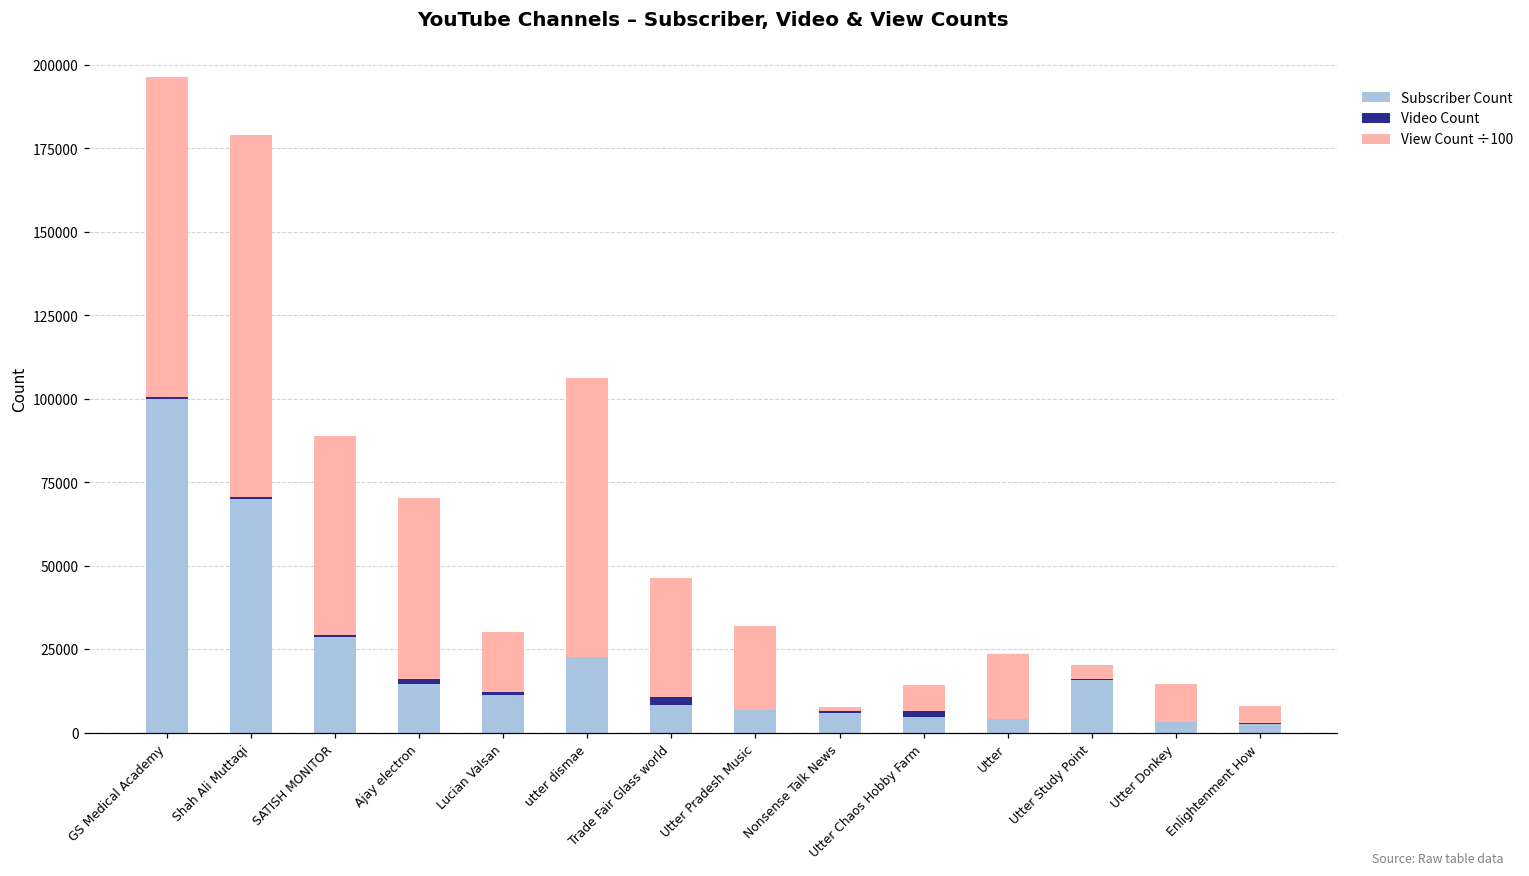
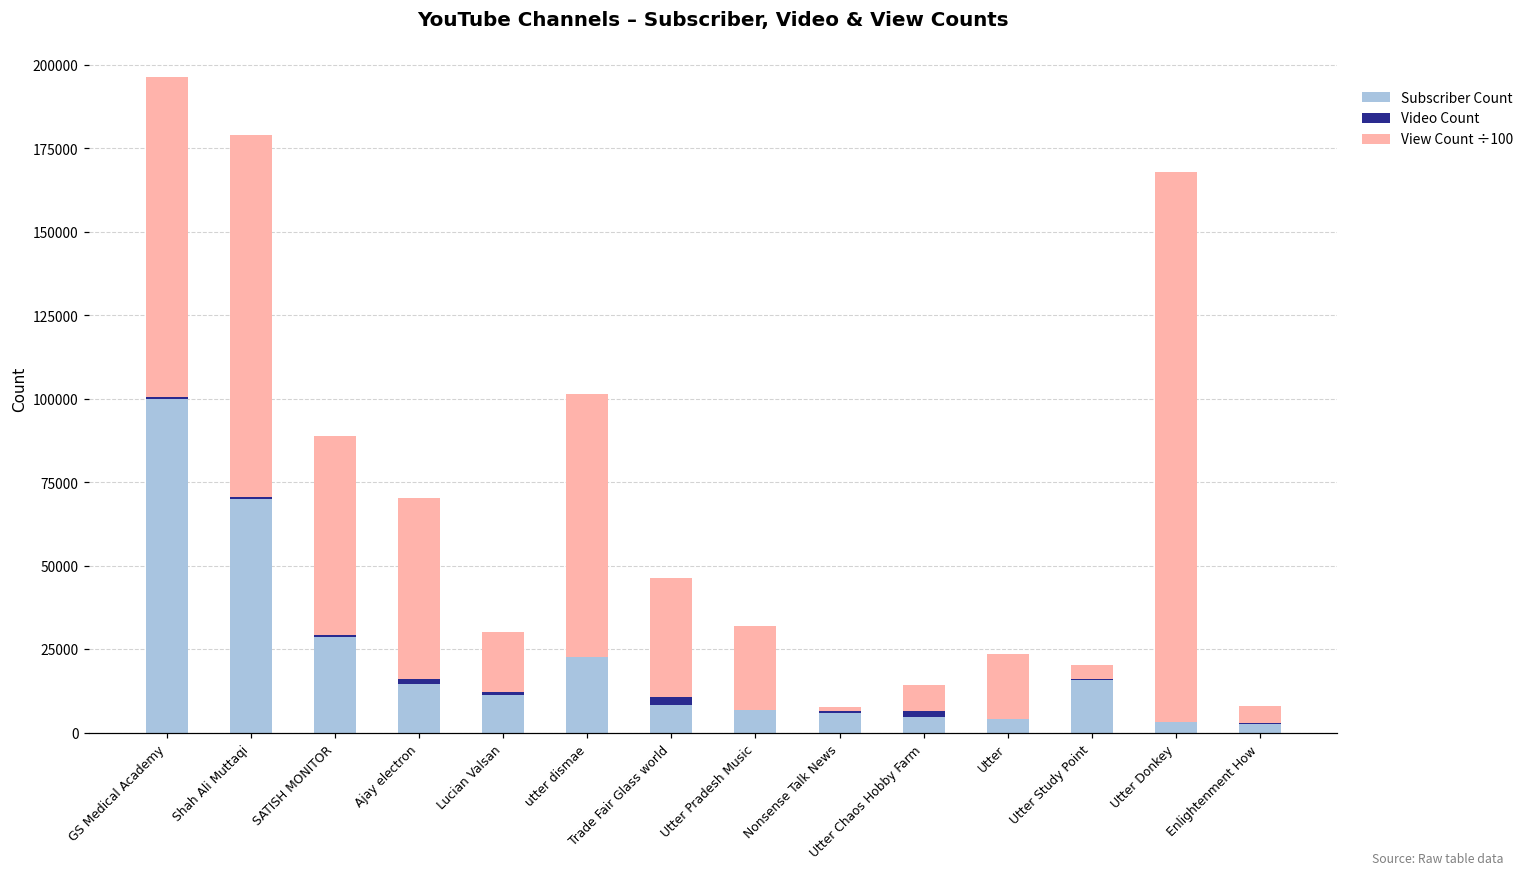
View Count ÷100, utter dismae: 83000 -> 79000
View Count ÷100, Utter Donkey: 11000 -> 165000
